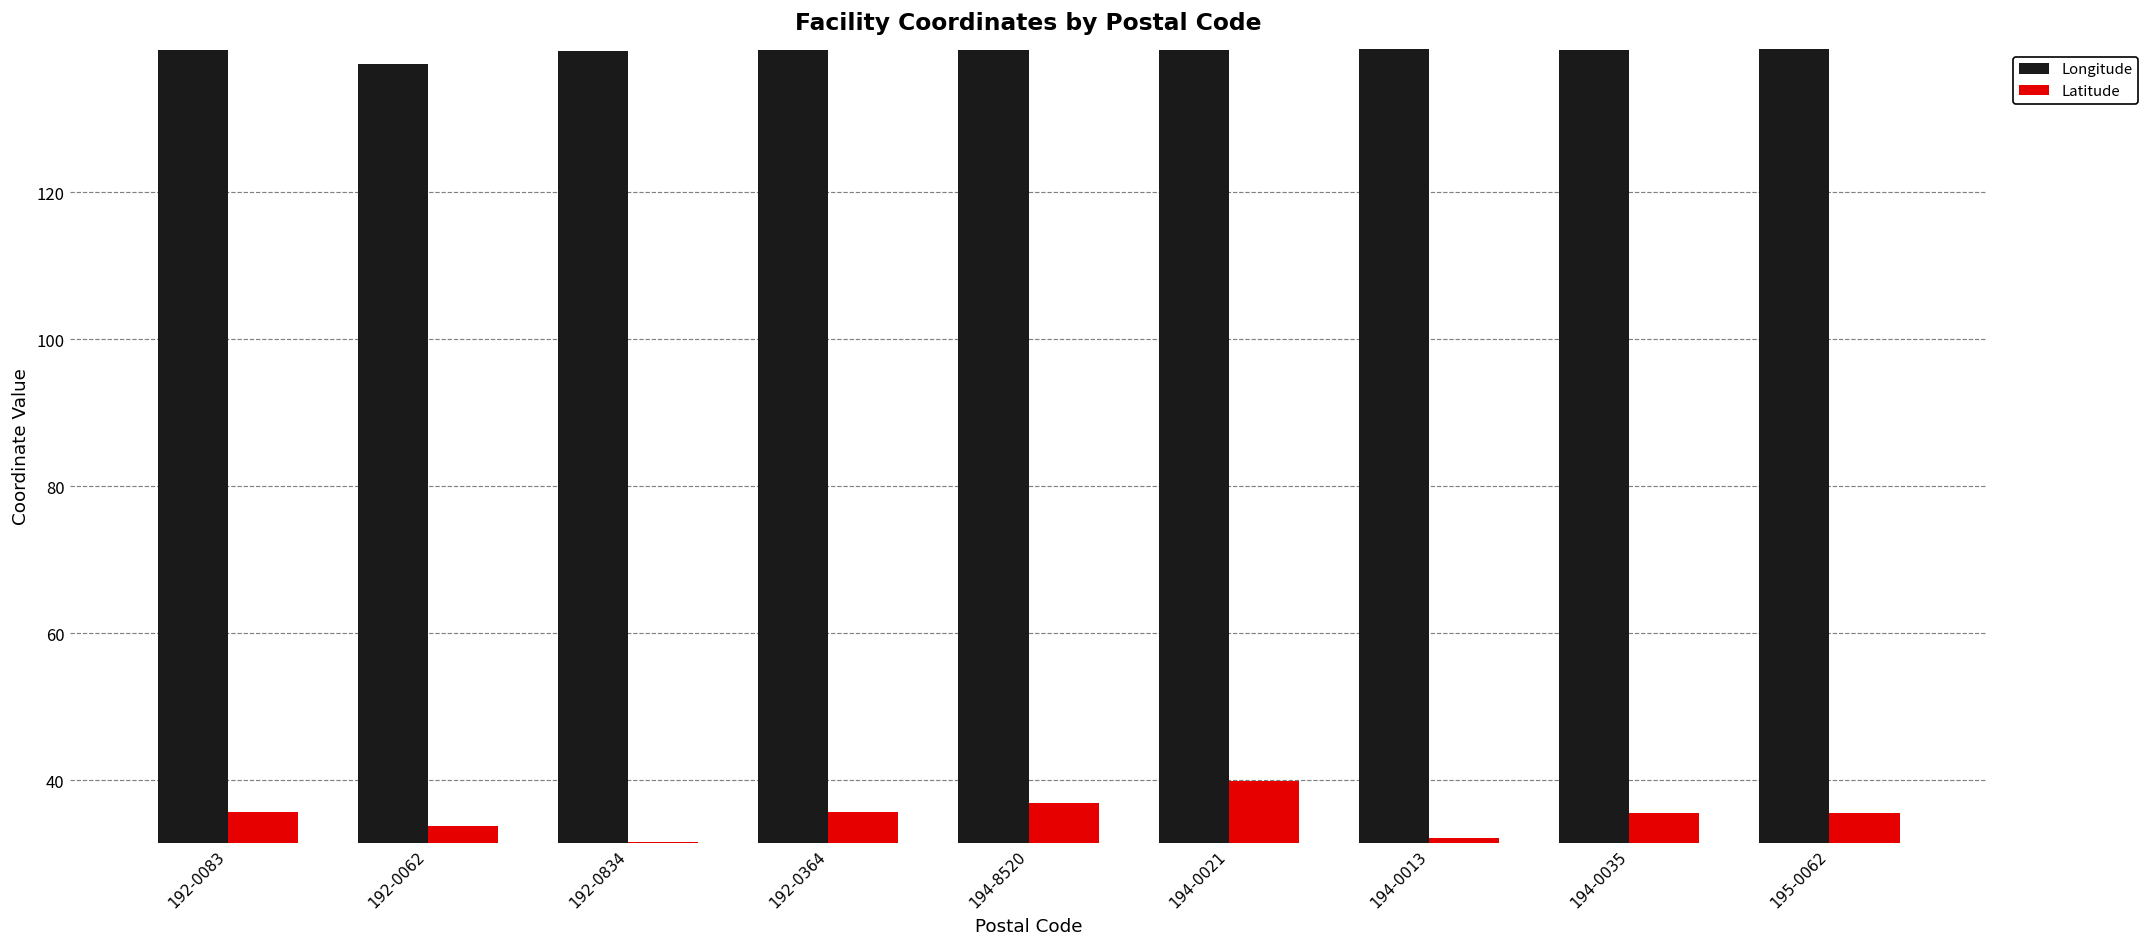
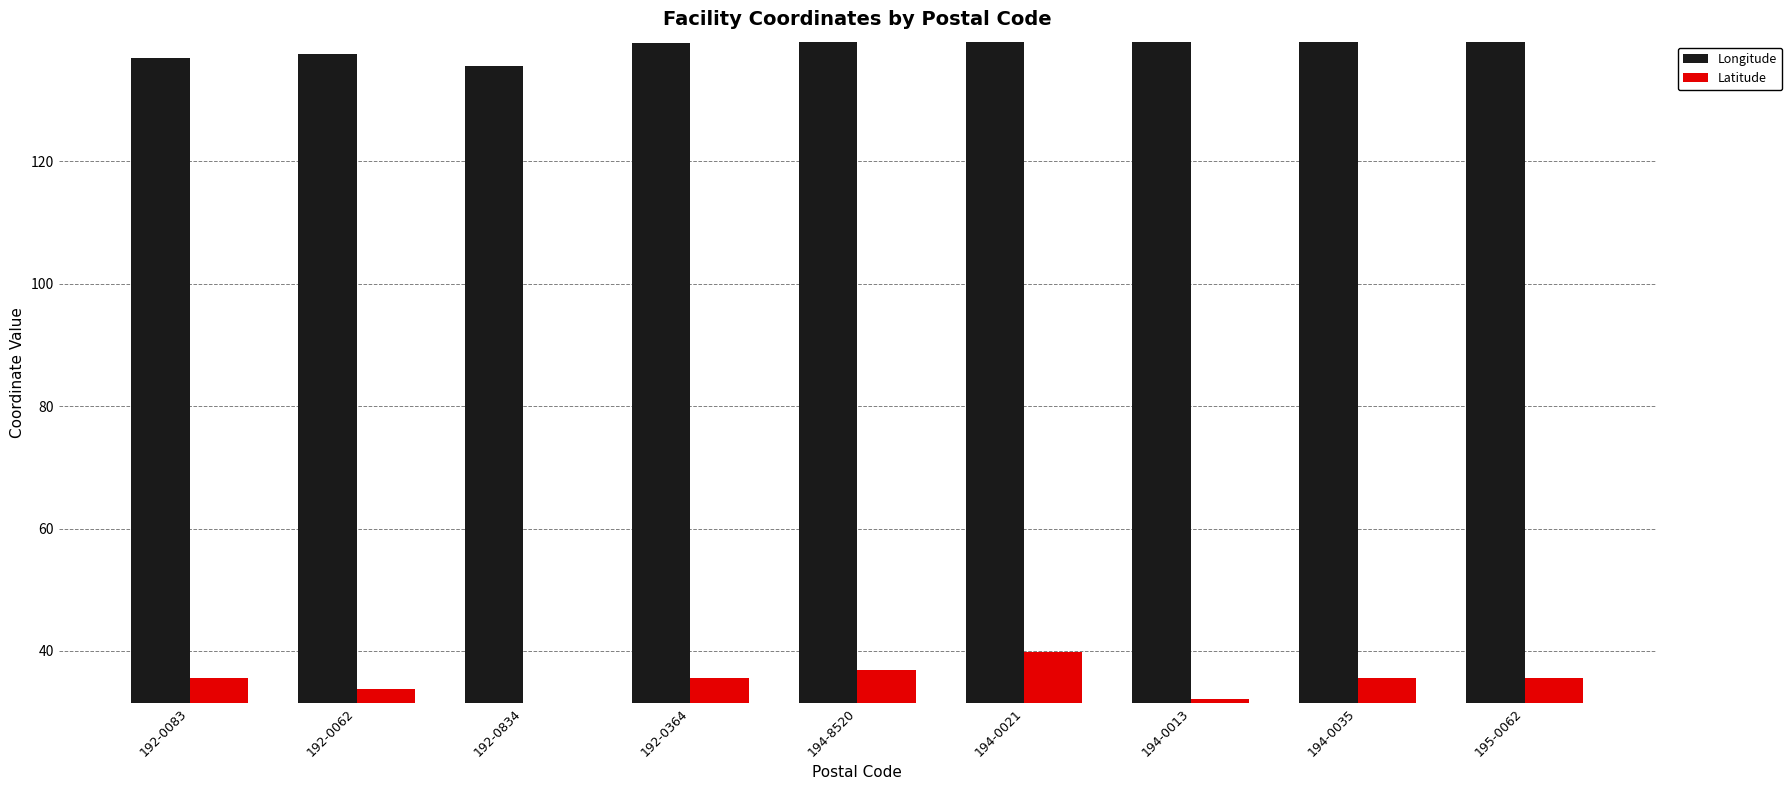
Longitude, 192-0083: 139 -> 137
Longitude, 192-0834: 139 -> 136
